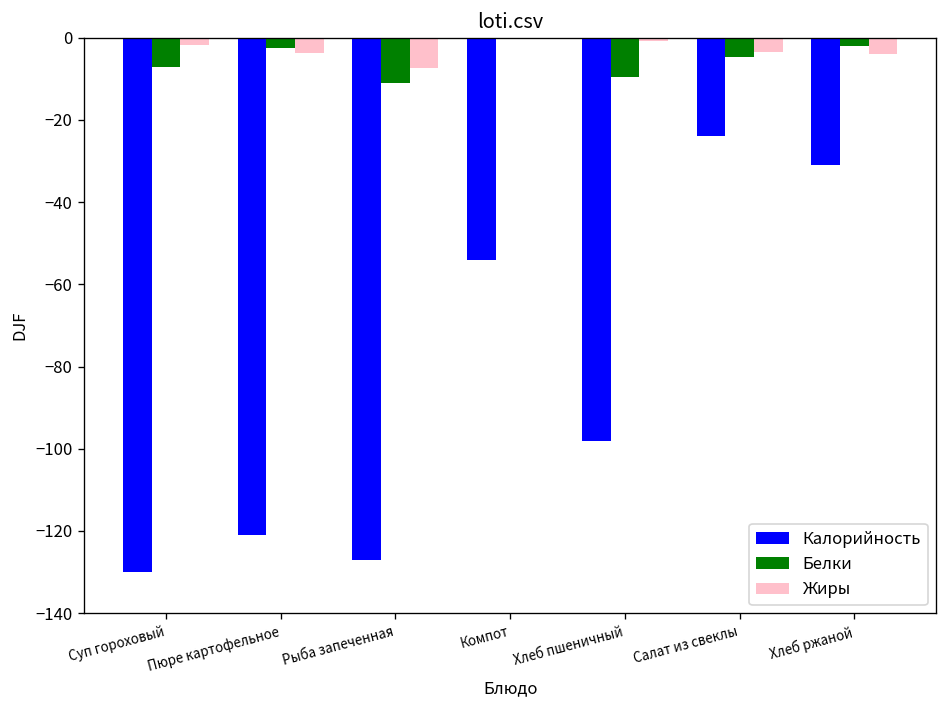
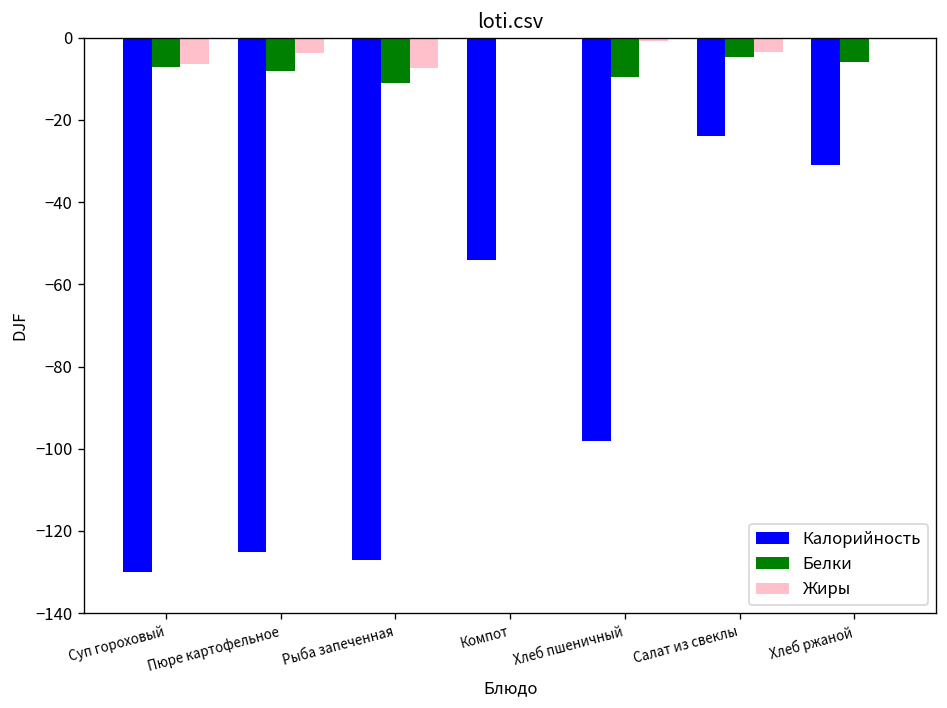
Жиры, Суп гороховый: -2 -> -6
Калорийность, Пюре картофельное: -121 -> -125
Белки, Пюре картофельное: -3 -> -8
Белки, Хлеб ржаной: -2 -> -6
Жиры, Хлеб ржаной: -4 -> 0
